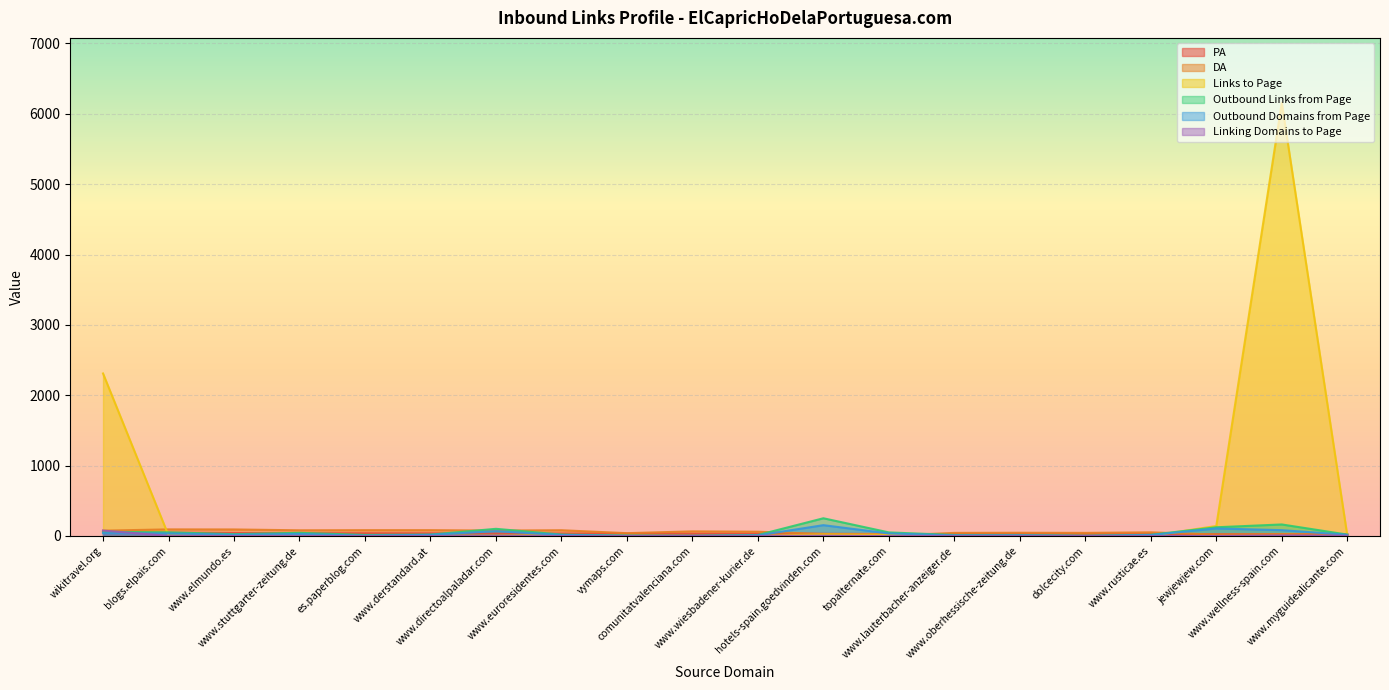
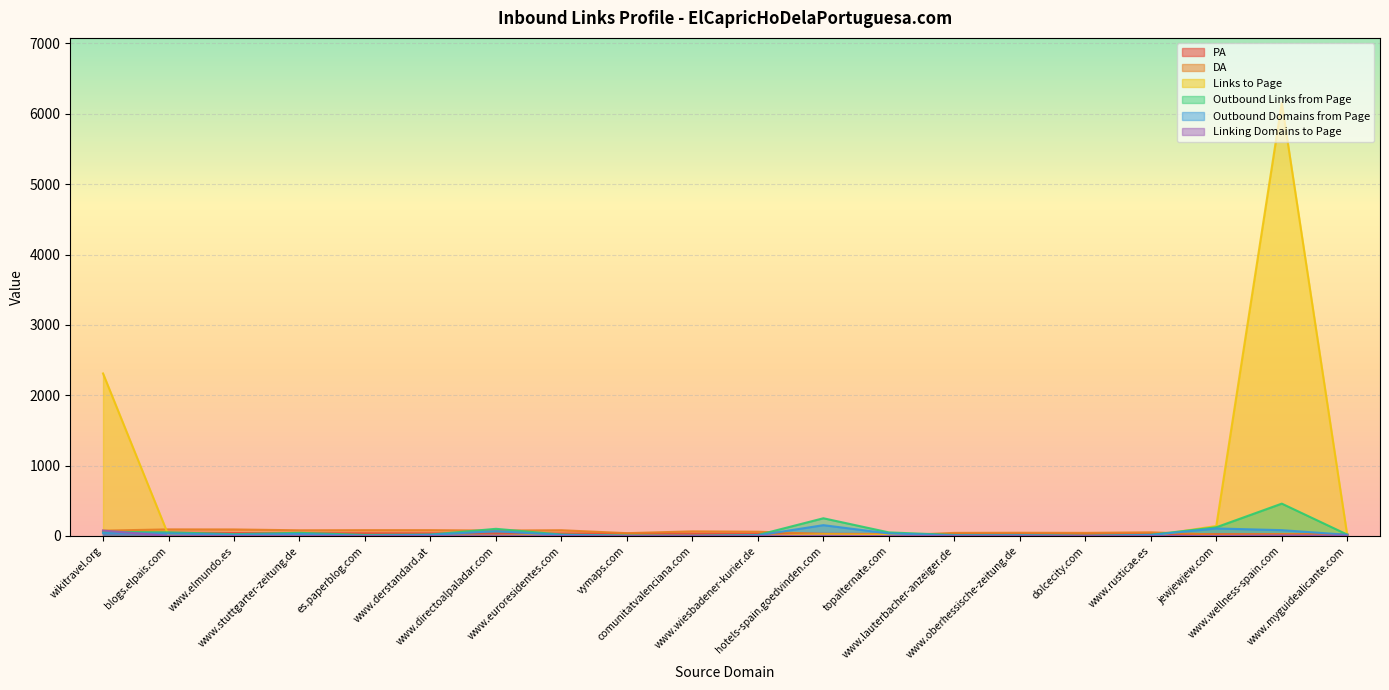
Outbound Links from Page, www.wellness-spain.com: 200 -> 500
